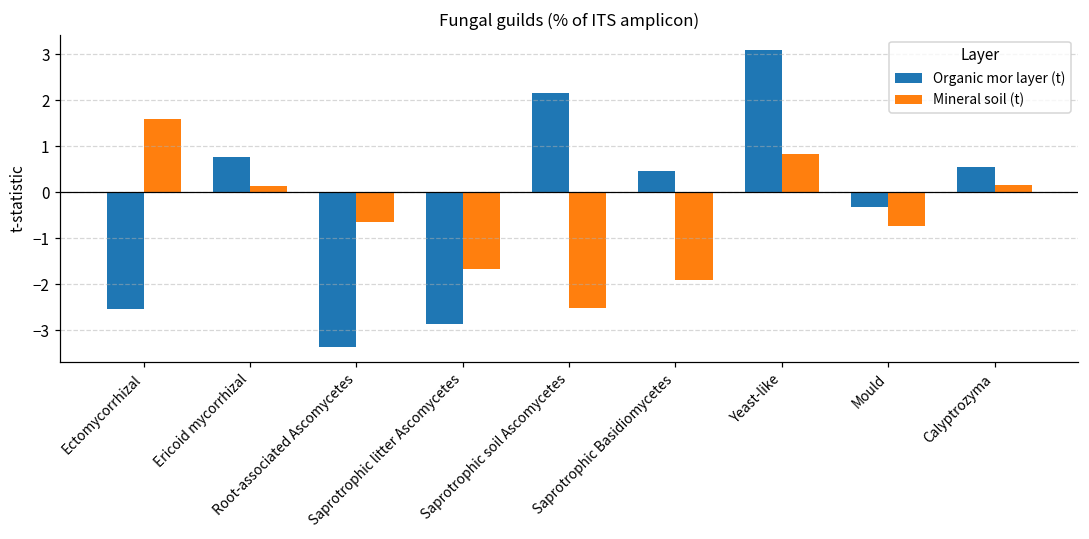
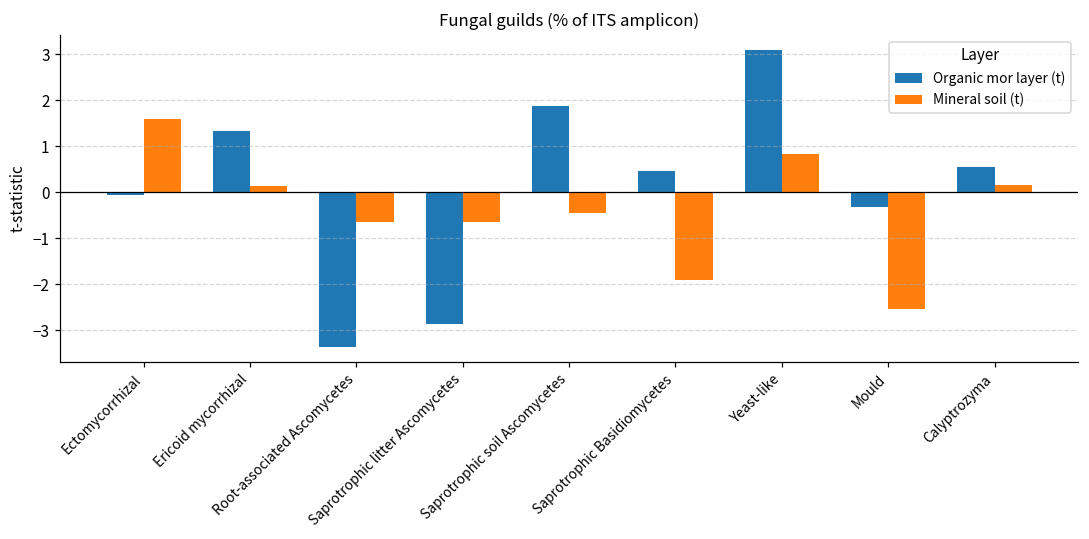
Organic mor layer (t), Ectomycorrhizal: -2.5 -> -0.1
Organic mor layer (t), Ericoid mycorrhizal: 0.8 -> 1.3
Mineral soil (t), Saprotrophic litter Ascomycetes: -1.7 -> -0.7
Organic mor layer (t), Saprotrophic soil Ascomycetes: 2.2 -> 1.9
Mineral soil (t), Saprotrophic soil Ascomycetes: -2.5 -> -0.5
Mineral soil (t), Mould: -0.7 -> -2.5
